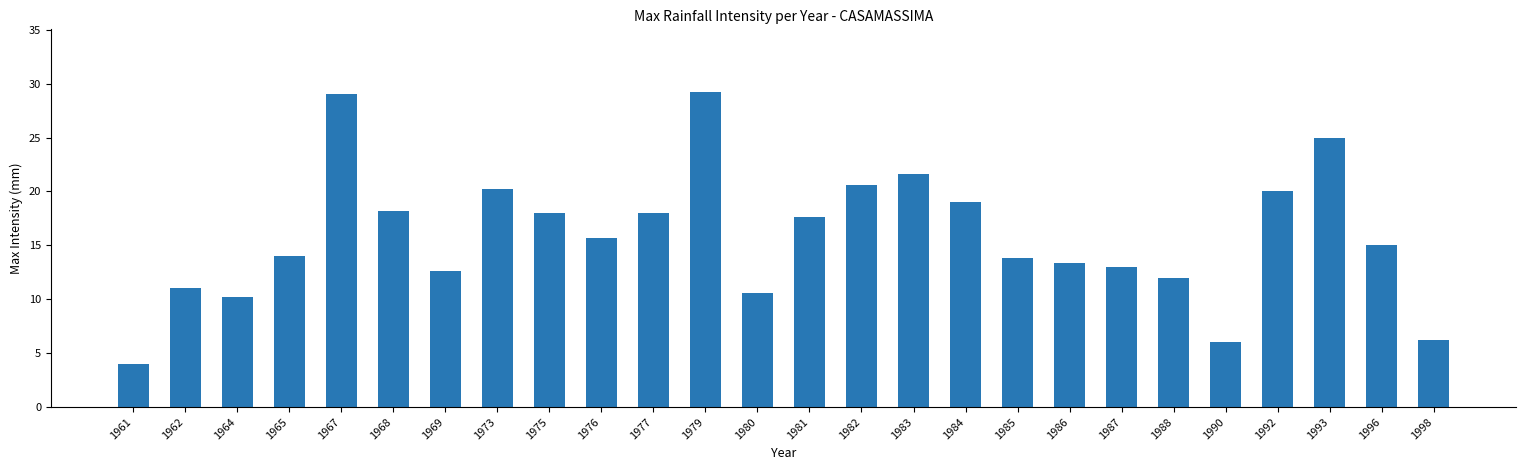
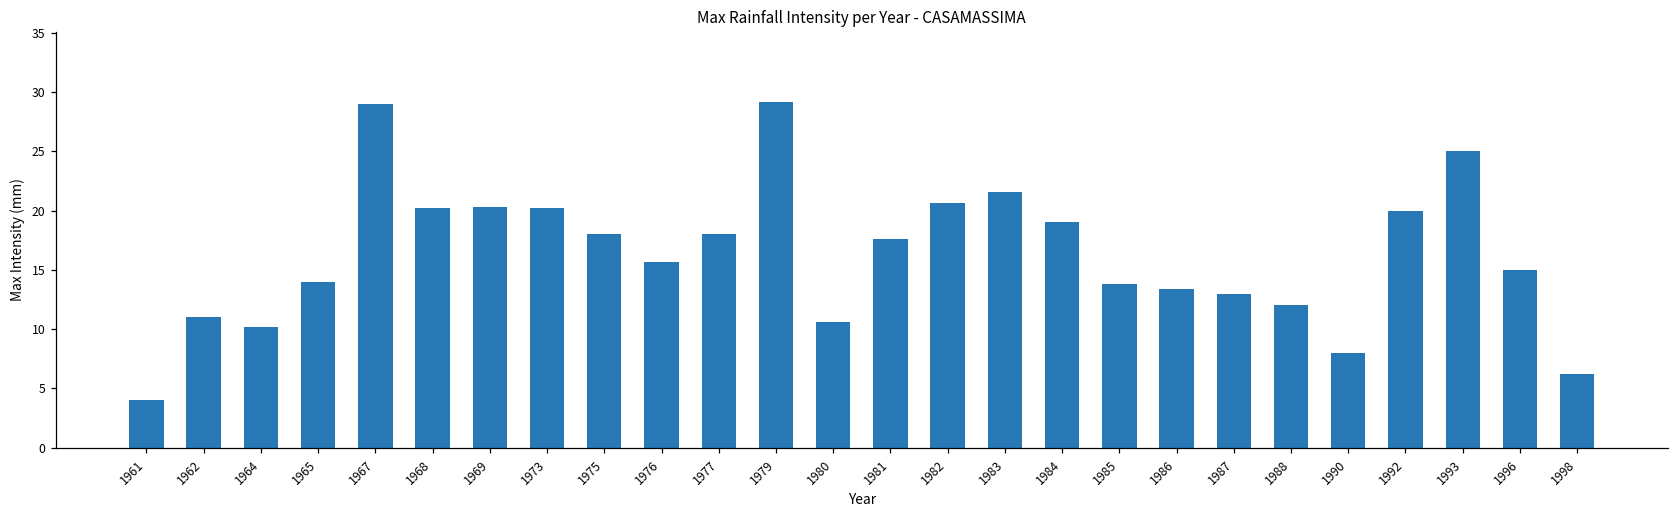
1968: 18.2 -> 20.2
1969: 12.6 -> 20.3
1990: 6 -> 8
